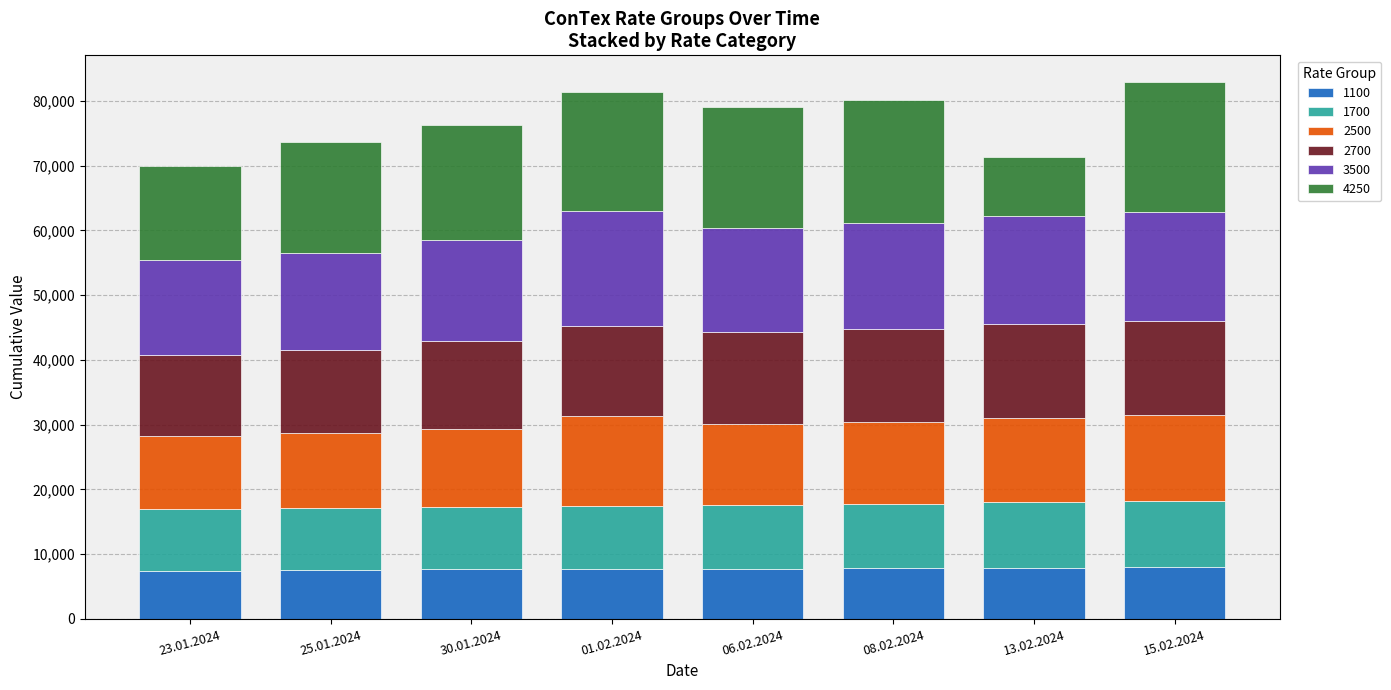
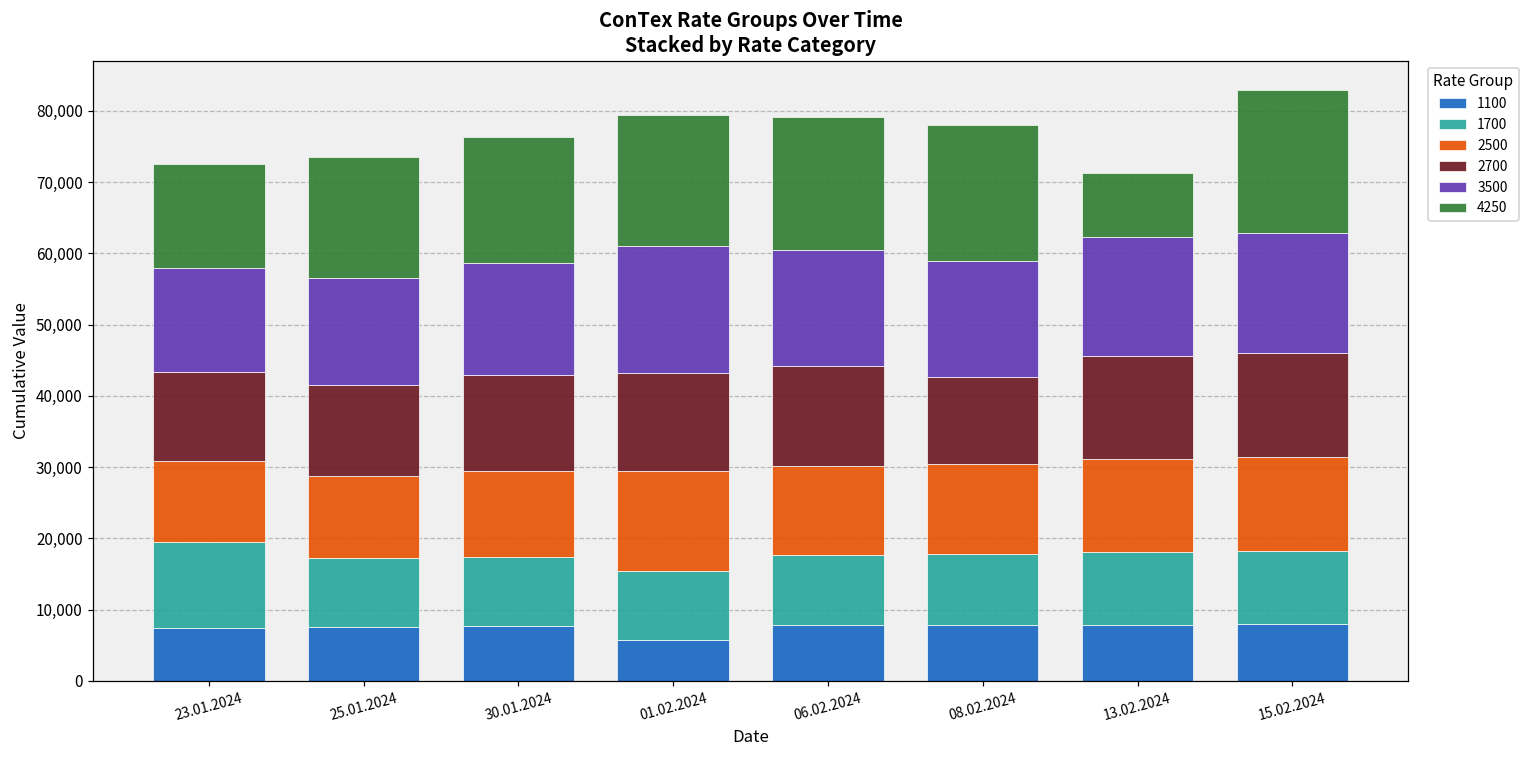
1700, 23.01.2024: 10,000 -> 12,000
1100, 01.02.2024: 8,000 -> 6,000
2700, 08.02.2024: 14,000 -> 12,000
